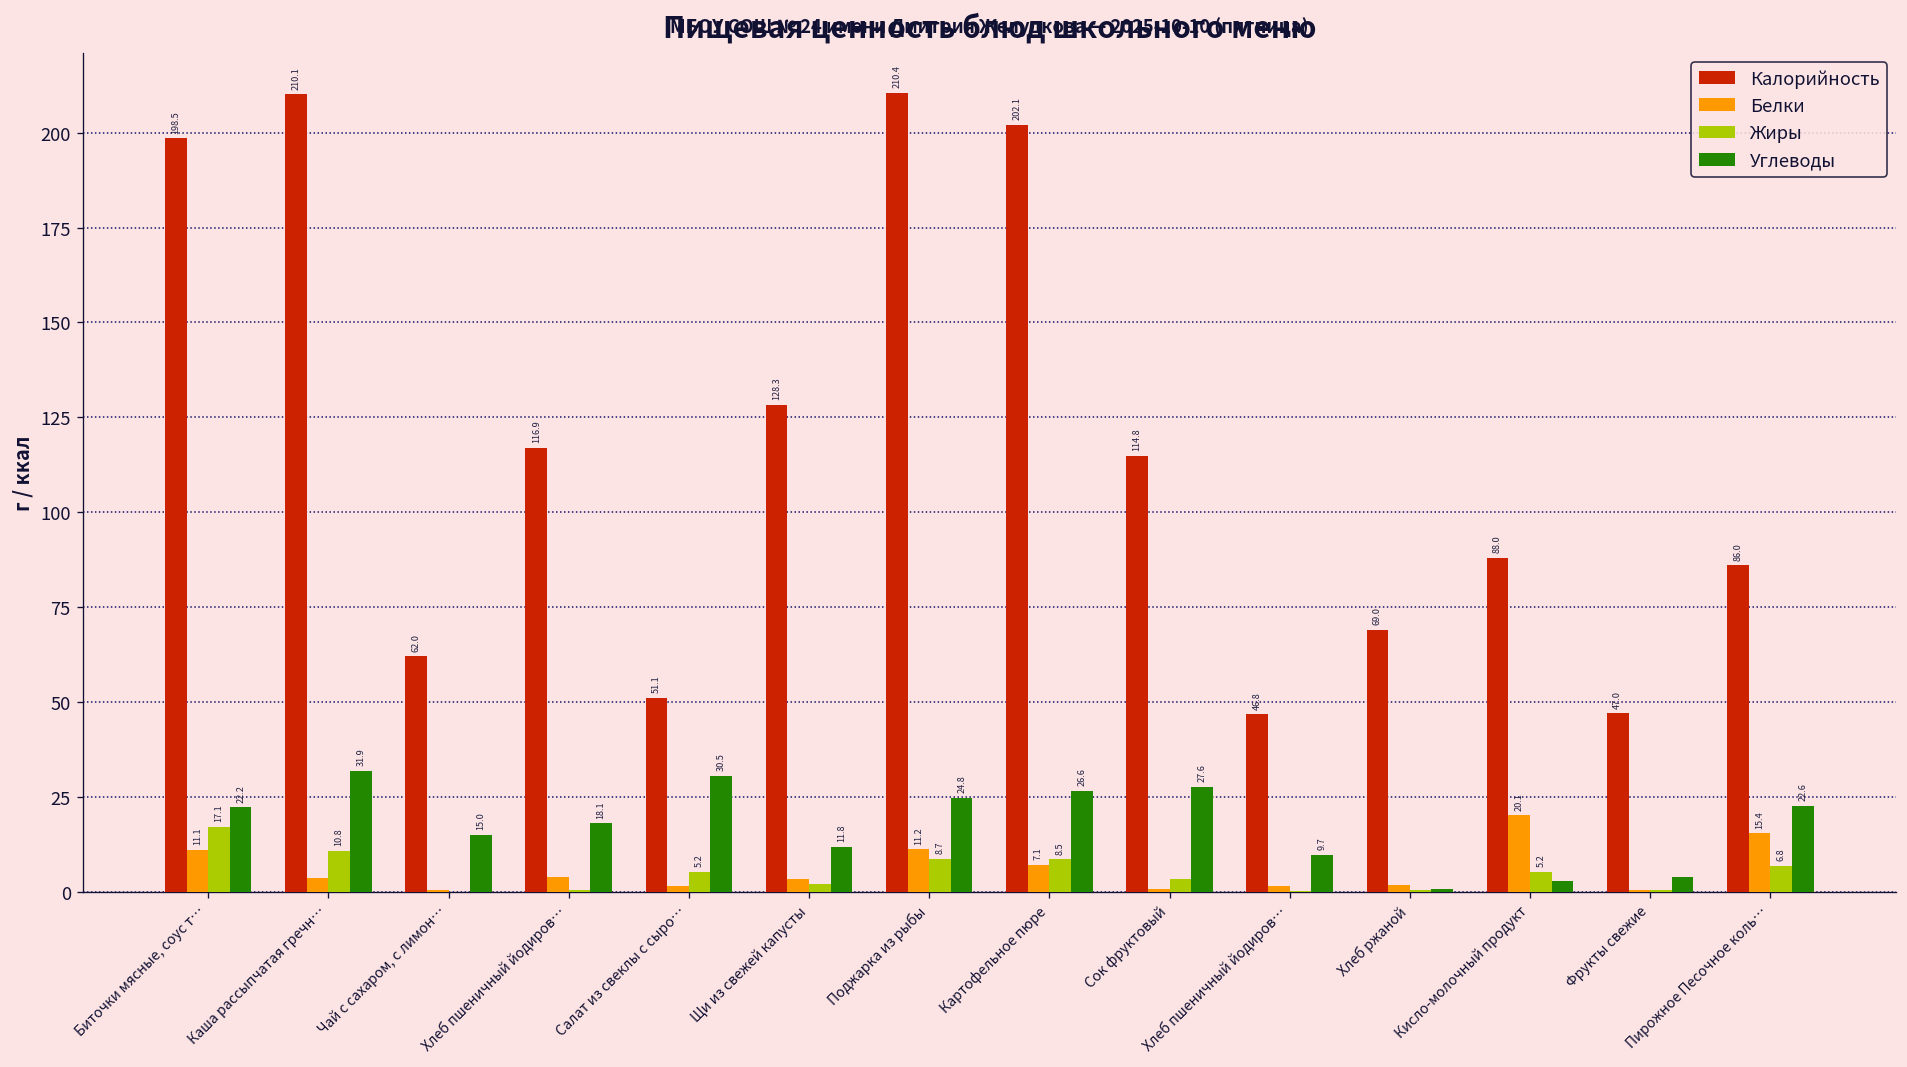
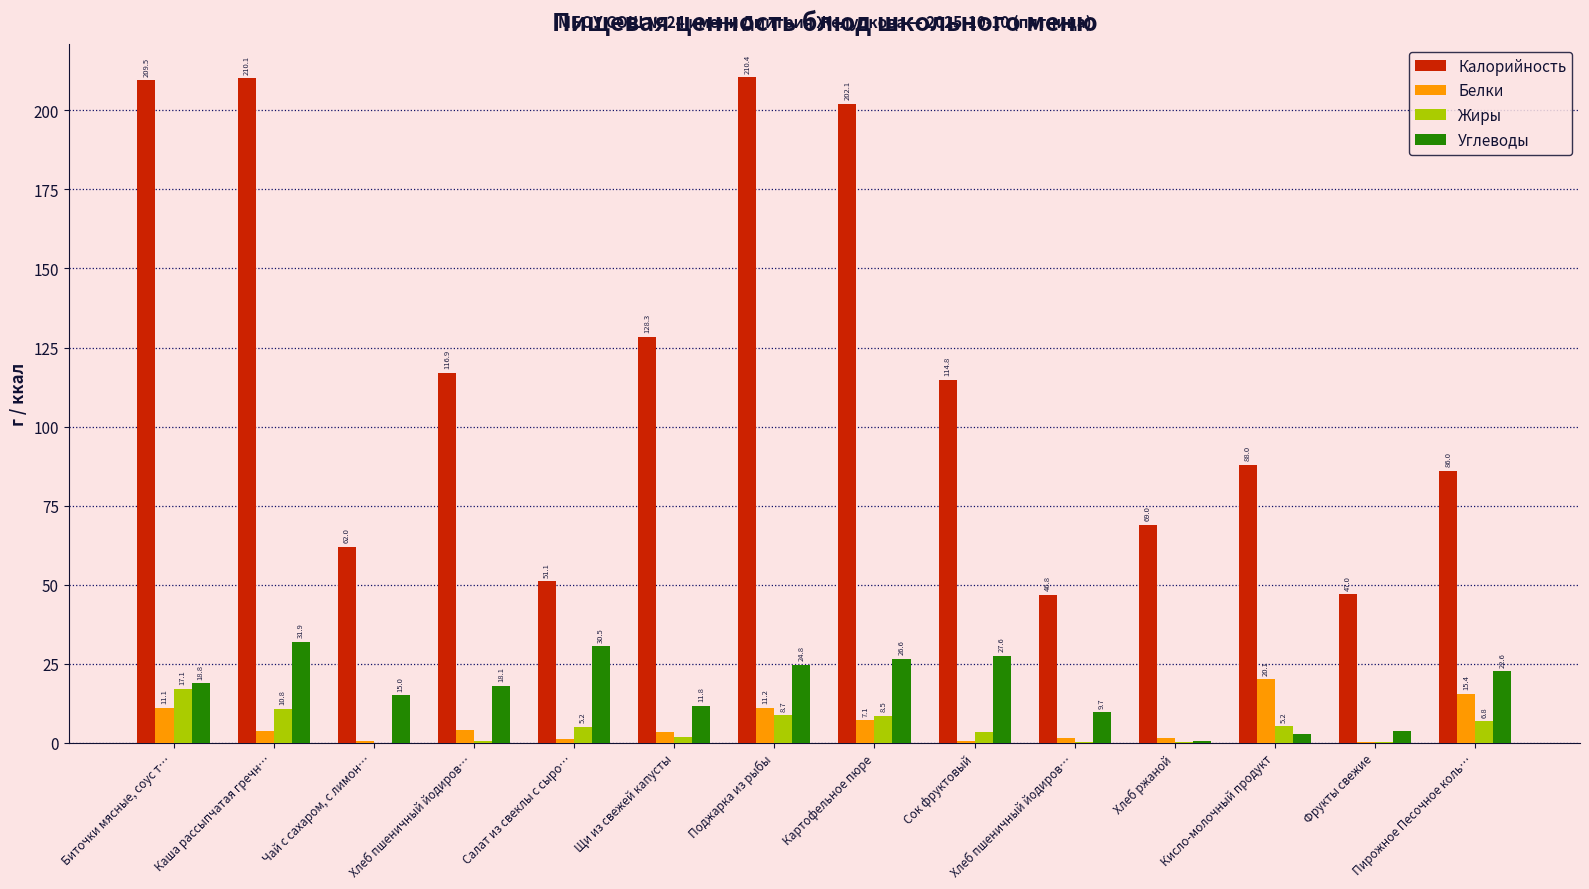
Калорийность, Биточки мясные, соус т…: 198.5 -> 209.5
Углеводы, Биточки мясные, соус т…: 22.2 -> 18.8
